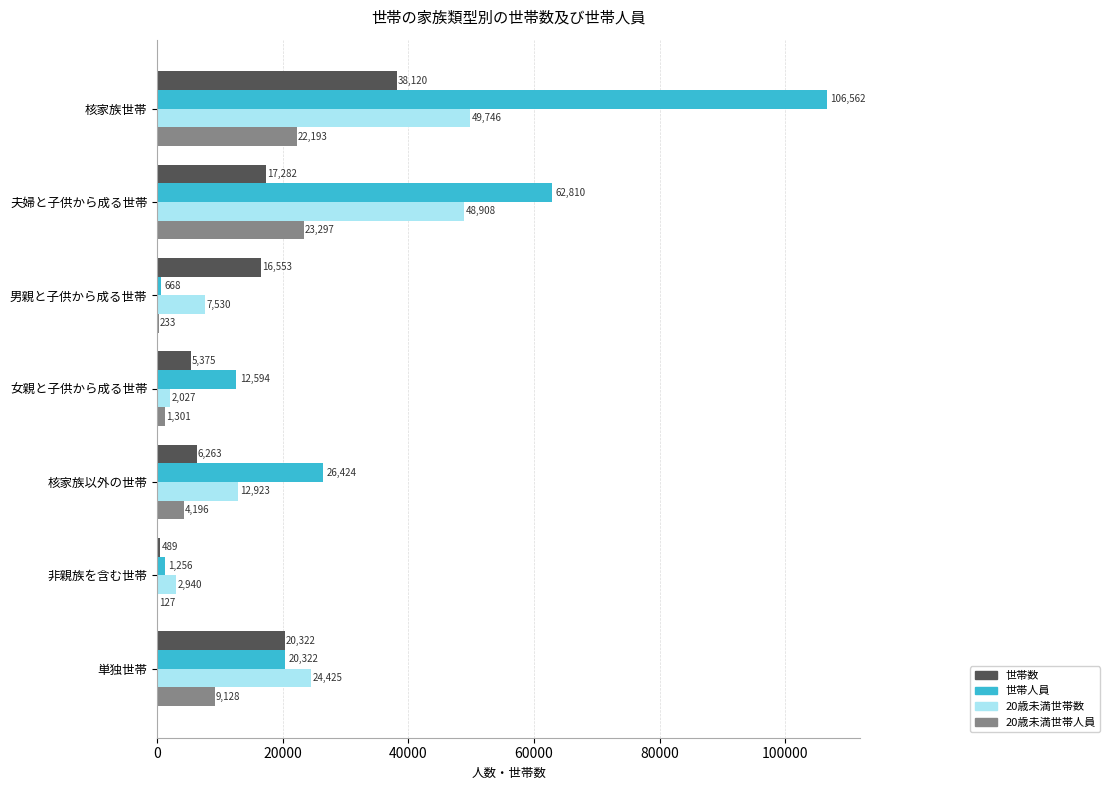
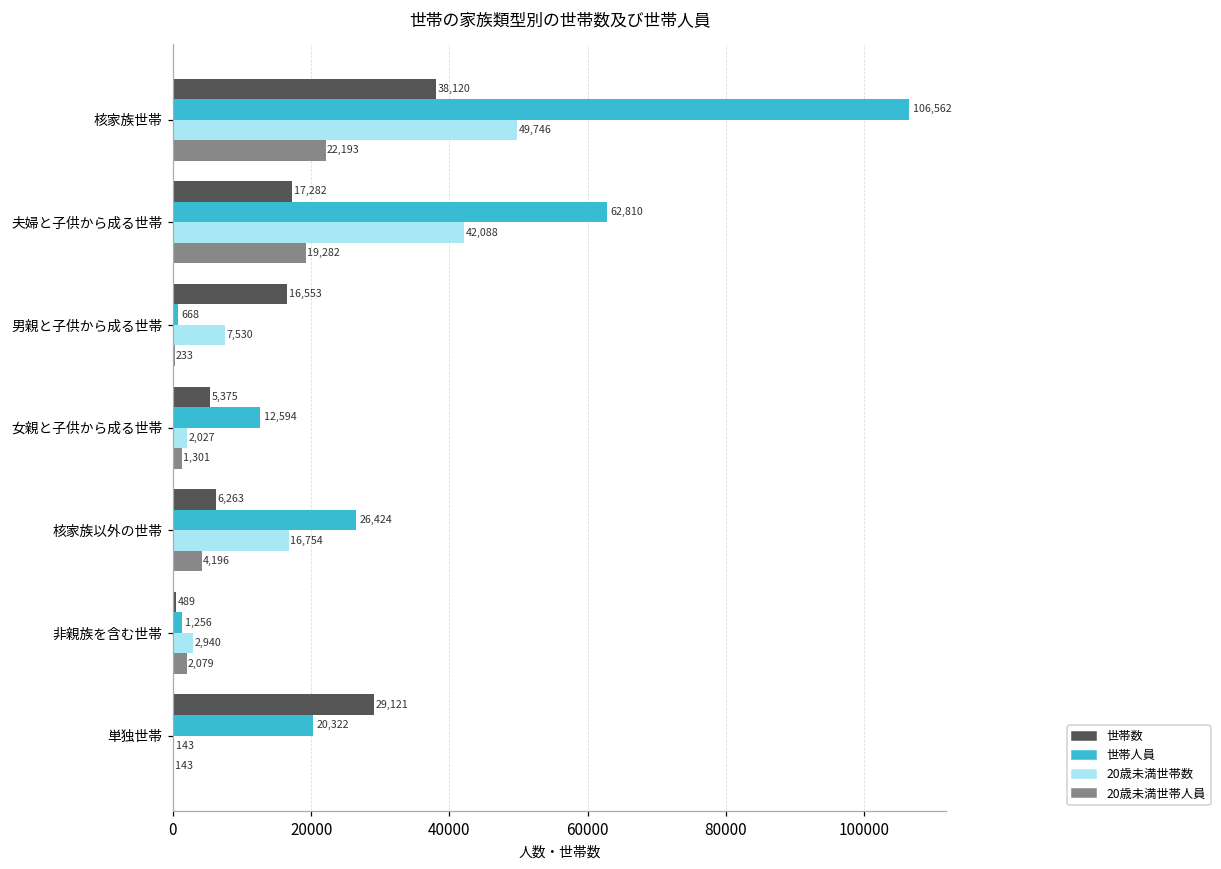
20歳未満世帯数, 夫婦と子供から成る世帯: 48,908 -> 42,088
20歳未満世帯人員, 夫婦と子供から成る世帯: 23,297 -> 19,282
20歳未満世帯数, 核家族以外の世帯: 12,923 -> 16,754
20歳未満世帯人員, 非親族を含む世帯: 127 -> 2,079
世帯数, 単独世帯: 20,322 -> 29,121
20歳未満世帯数, 単独世帯: 24,425 -> 143
20歳未満世帯人員, 単独世帯: 9,128 -> 143
